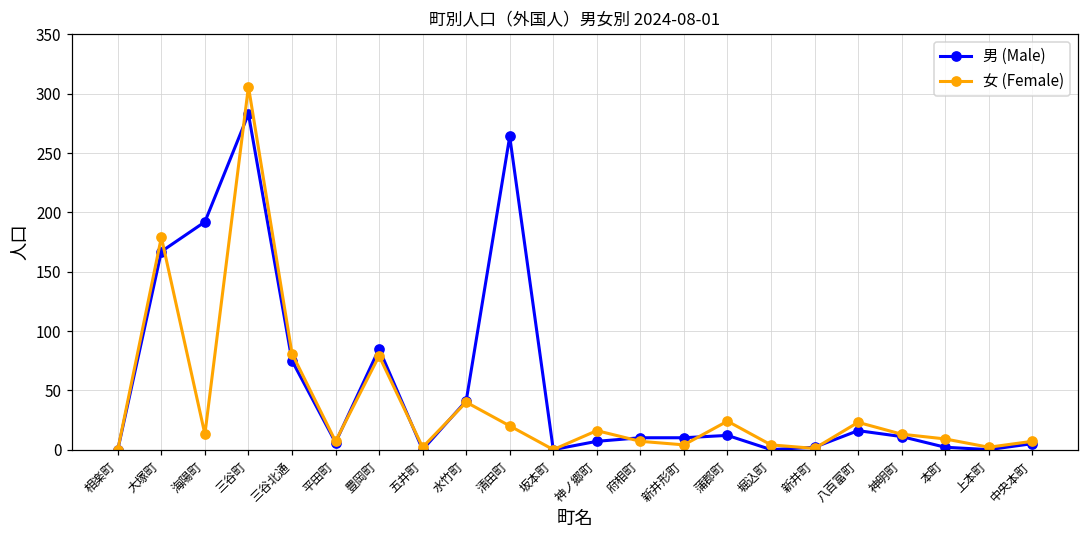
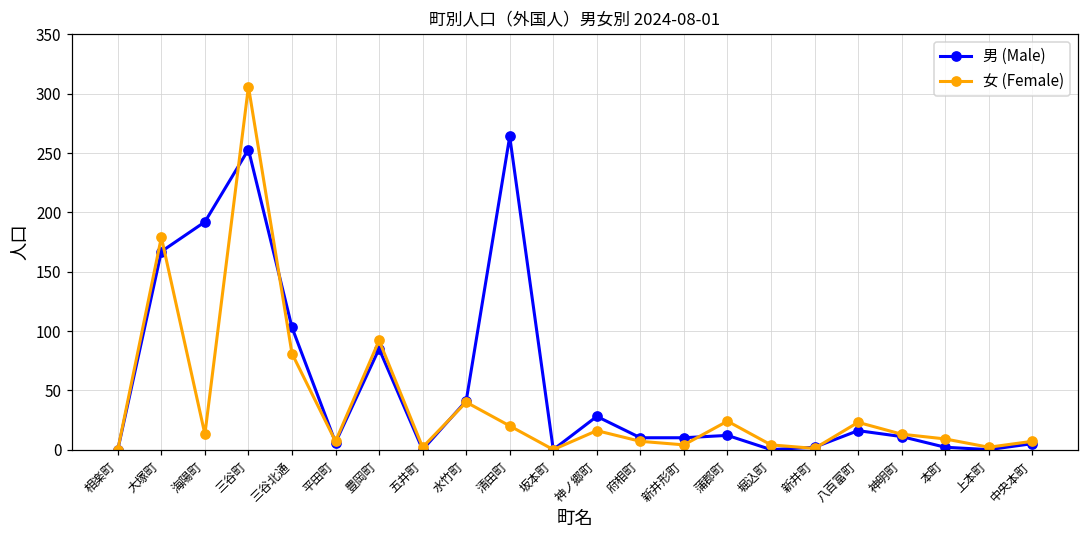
男 (Male), 三谷町: 283 -> 253
男 (Male), 三谷北通: 75 -> 103
女 (Female), 豊岡町: 79 -> 92
男 (Male), 神ノ郷町: 7 -> 28
